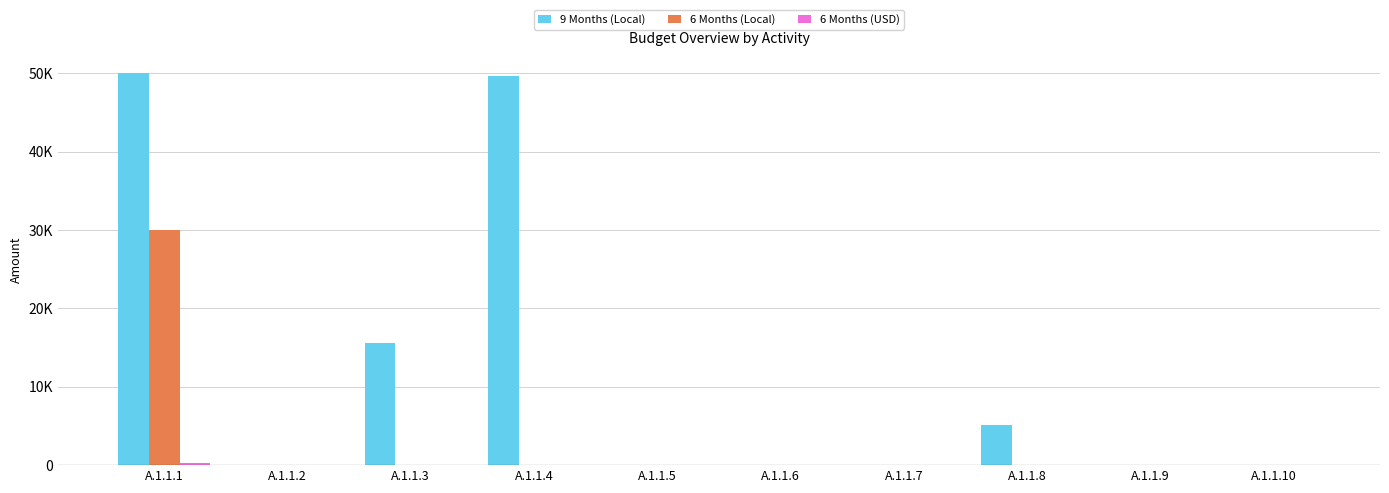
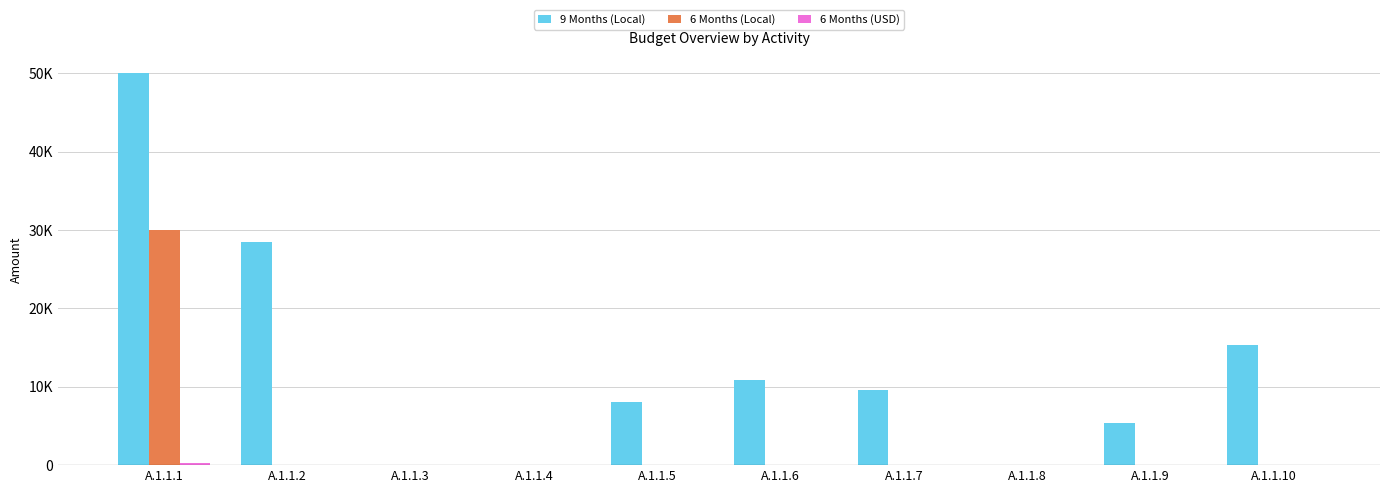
9 Months (Local), A.1.1.2: 0 -> 28000
9 Months (Local), A.1.1.3: 16000 -> 0
9 Months (Local), A.1.1.4: 50000 -> 0
9 Months (Local), A.1.1.5: 0 -> 8000
9 Months (Local), A.1.1.6: 0 -> 11000
9 Months (Local), A.1.1.7: 0 -> 10000
9 Months (Local), A.1.1.8: 5000 -> 0
9 Months (Local), A.1.1.9: 0 -> 5000
9 Months (Local), A.1.1.10: 0 -> 15000
